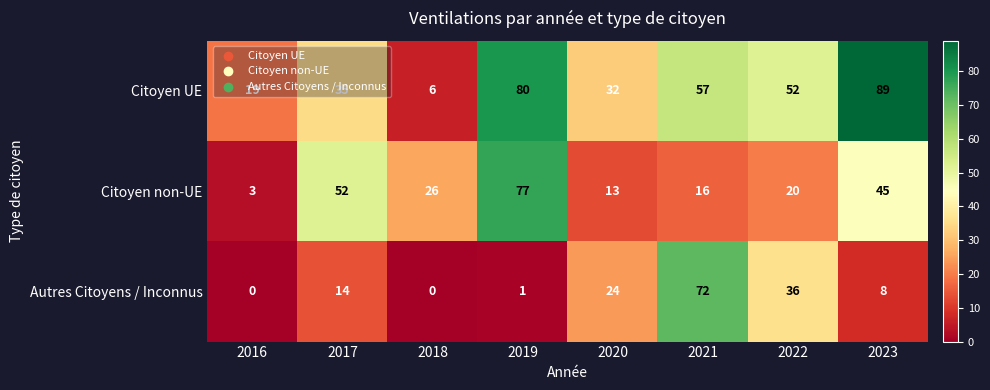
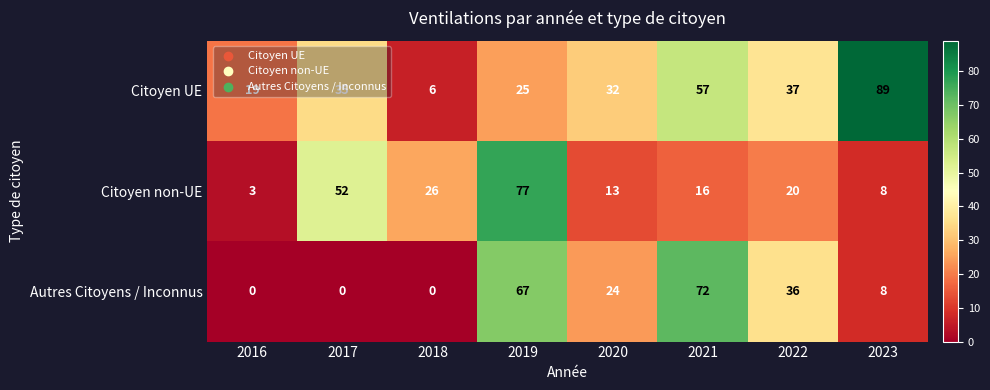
Citoyen UE, 2019: 80 -> 25
Citoyen UE, 2022: 52 -> 37
Citoyen non-UE, 2023: 45 -> 8
Autres Citoyens / Inconnus, 2017: 14 -> 0
Autres Citoyens / Inconnus, 2019: 1 -> 67
